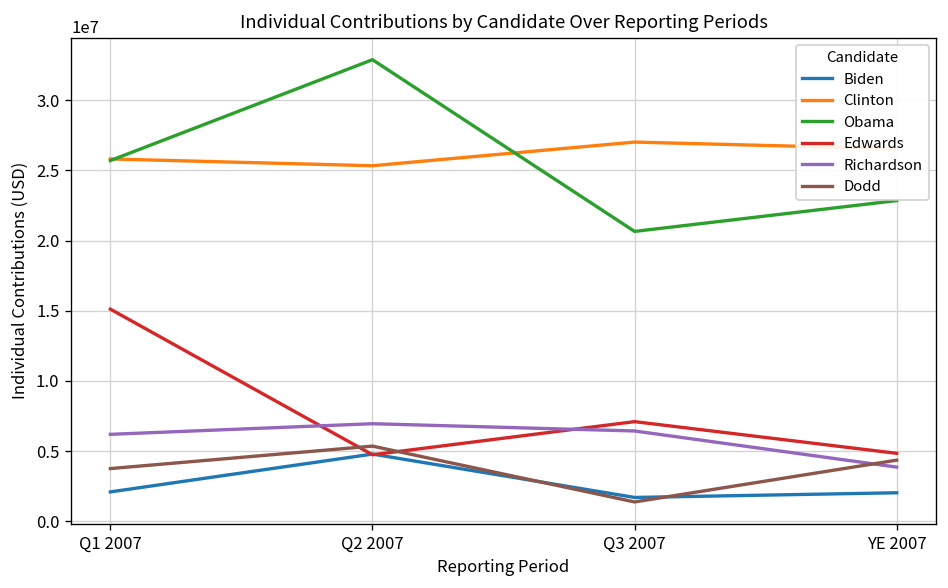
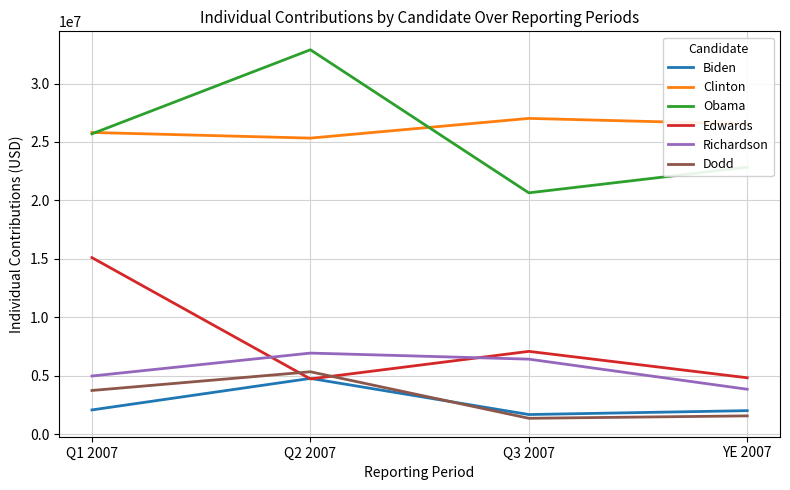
Richardson, Q1 2007: 6200000 -> 5000000
Dodd, YE 2007: 4300000 -> 1600000
